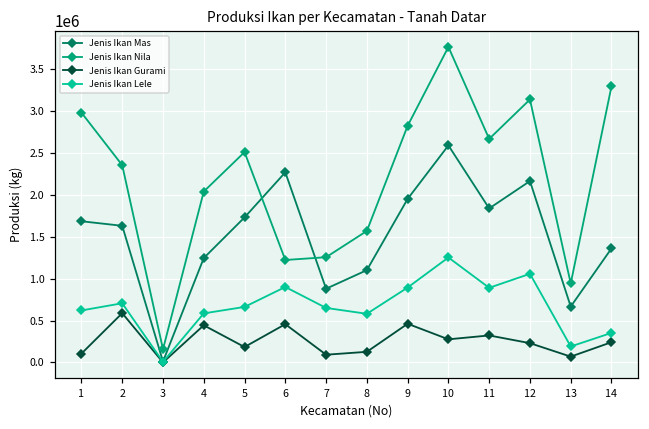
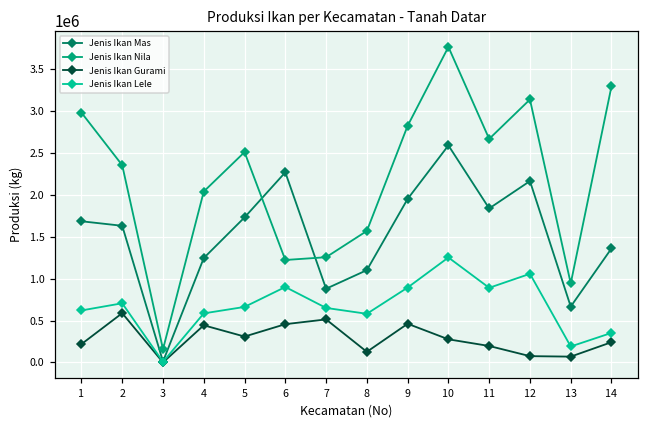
Jenis Ikan Gurami, 1: 100000 -> 200000
Jenis Ikan Gurami, 5: 200000 -> 300000
Jenis Ikan Gurami, 7: 100000 -> 500000
Jenis Ikan Gurami, 11: 300000 -> 200000
Jenis Ikan Gurami, 12: 200000 -> 100000
